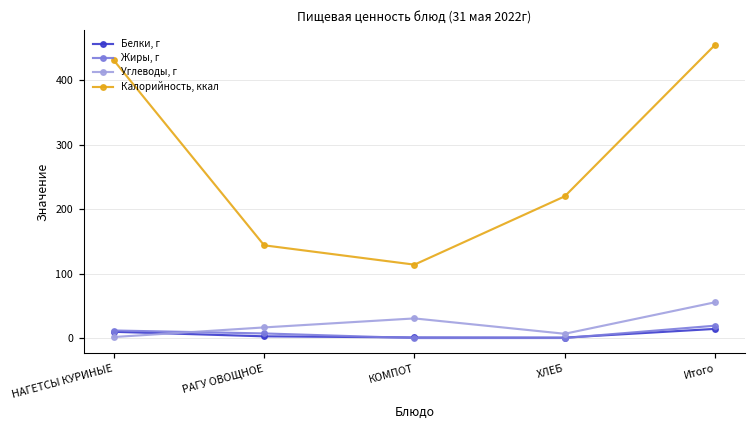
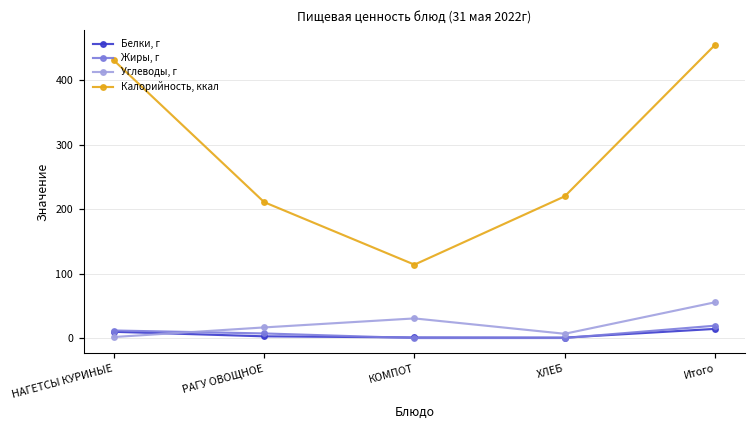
Калорийность, ккал, РАГУ ОВОЩНОЕ: 140 -> 210
